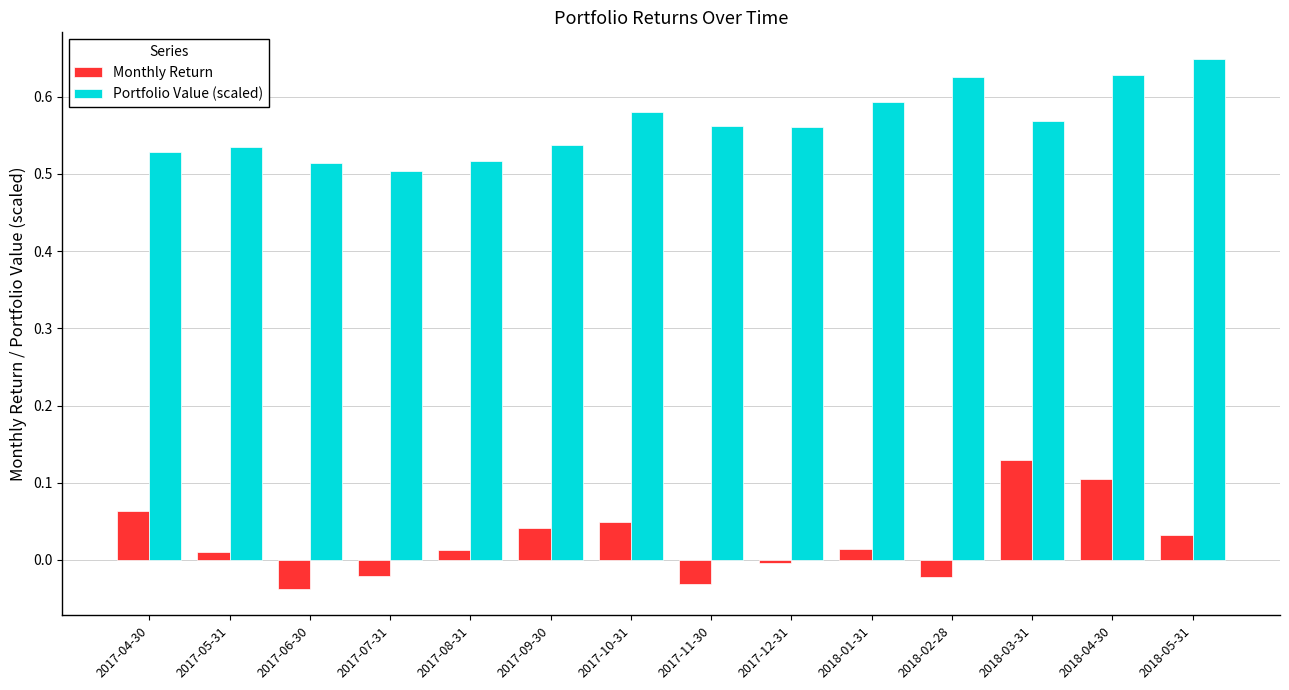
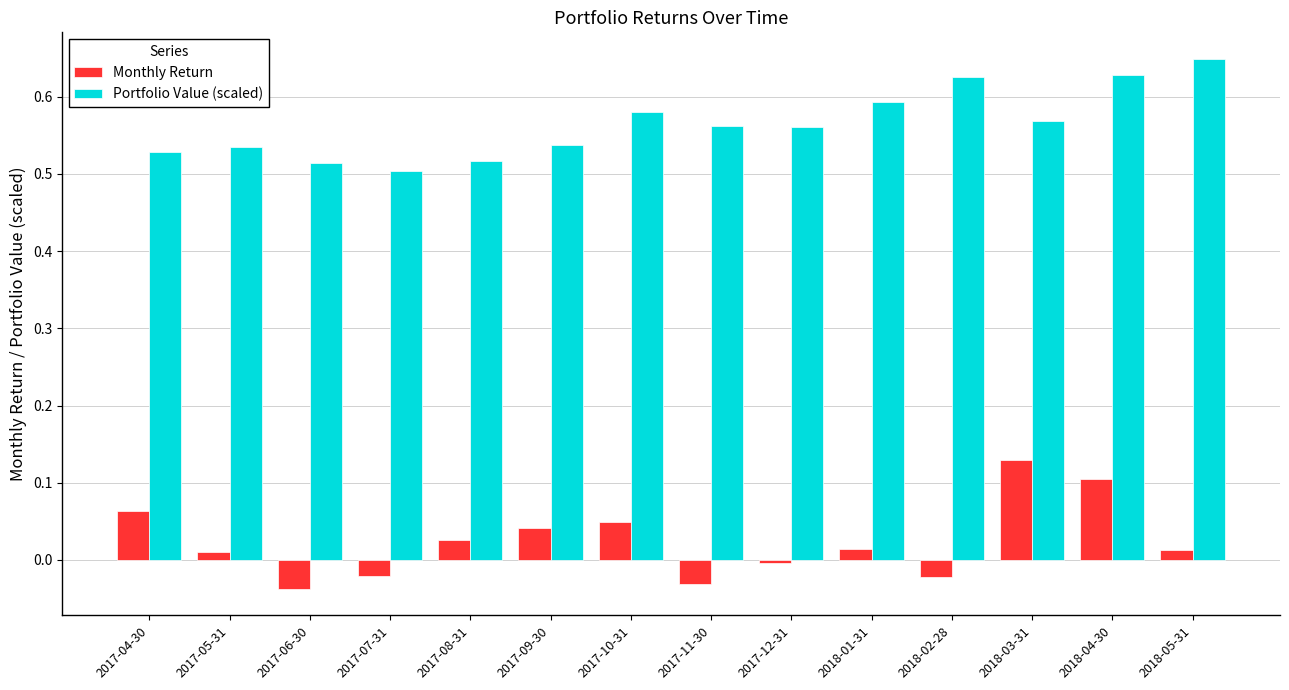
Monthly Return, 2017-08-31: 0.01 -> 0.03
Monthly Return, 2018-05-31: 0.03 -> 0.01
